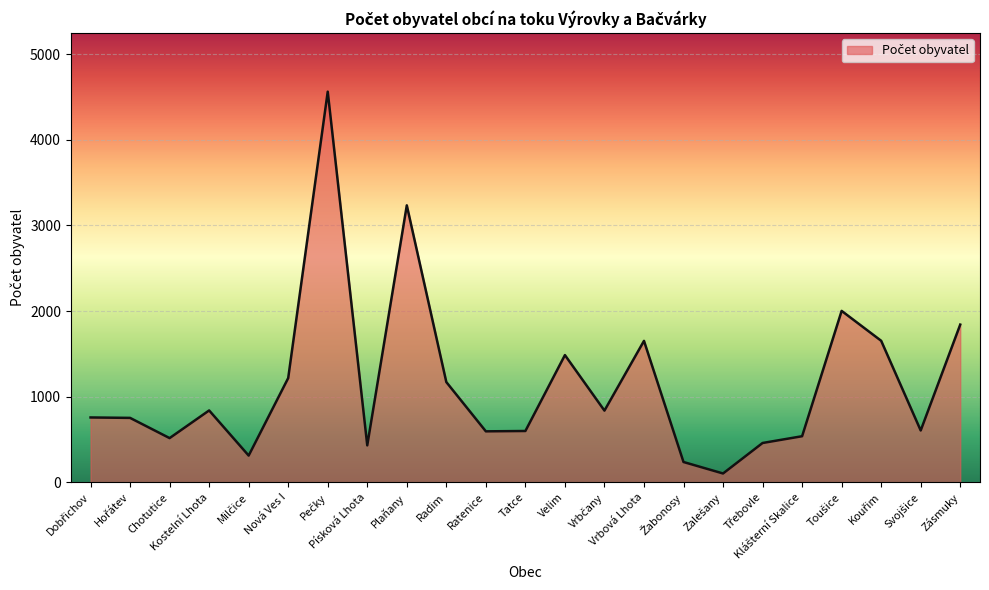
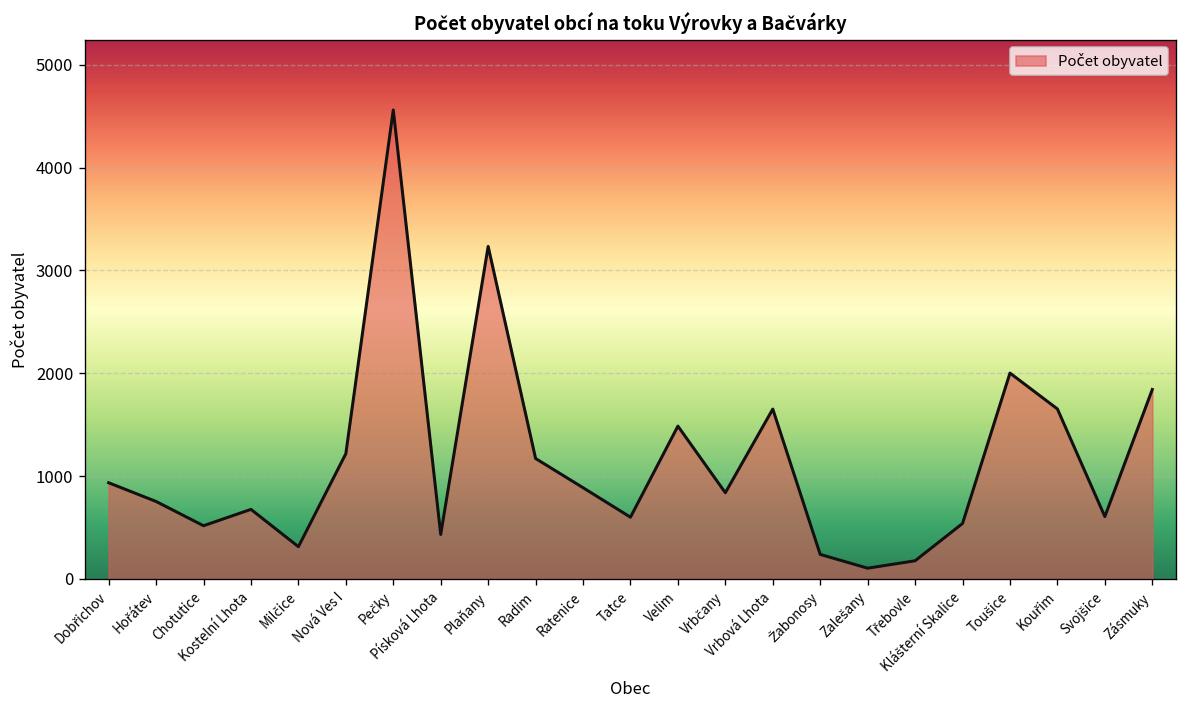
Dobřichov: 800 -> 900
Kostelní Lhota: 800 -> 700
Ratenice: 600 -> 900
Třebovle: 500 -> 200
